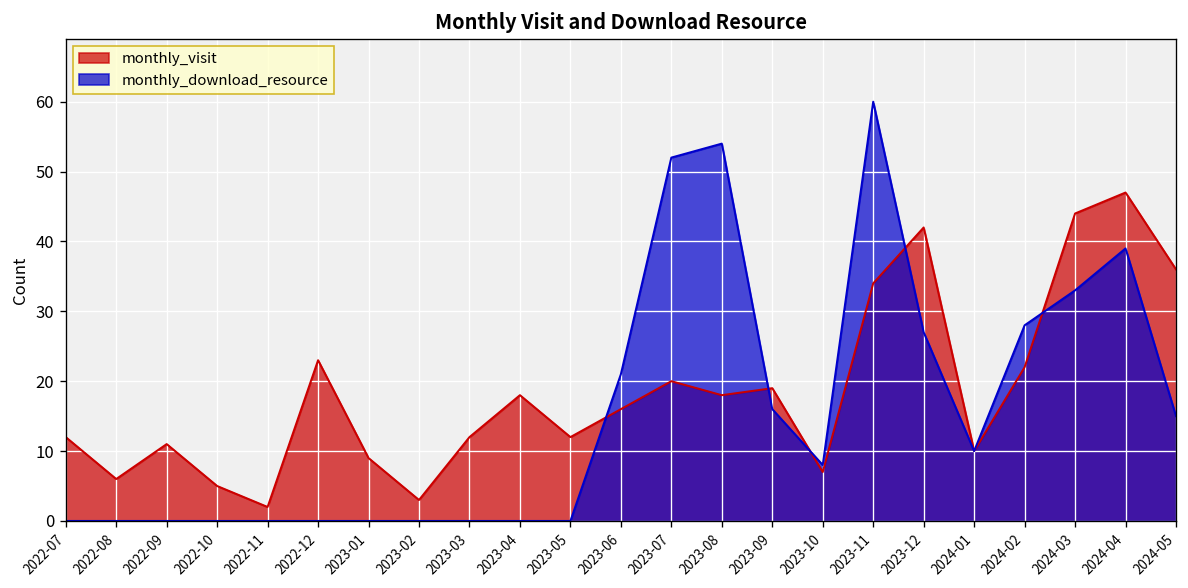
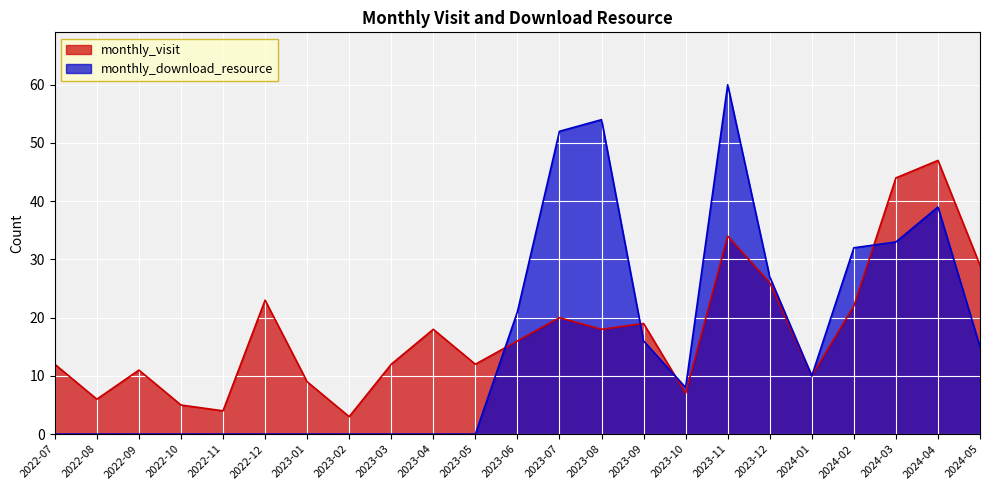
monthly_visit, 2022-11: 2 -> 4
monthly_visit, 2023-12: 42 -> 26
monthly_download_resource, 2024-02: 28 -> 32
monthly_visit, 2024-05: 36 -> 29
